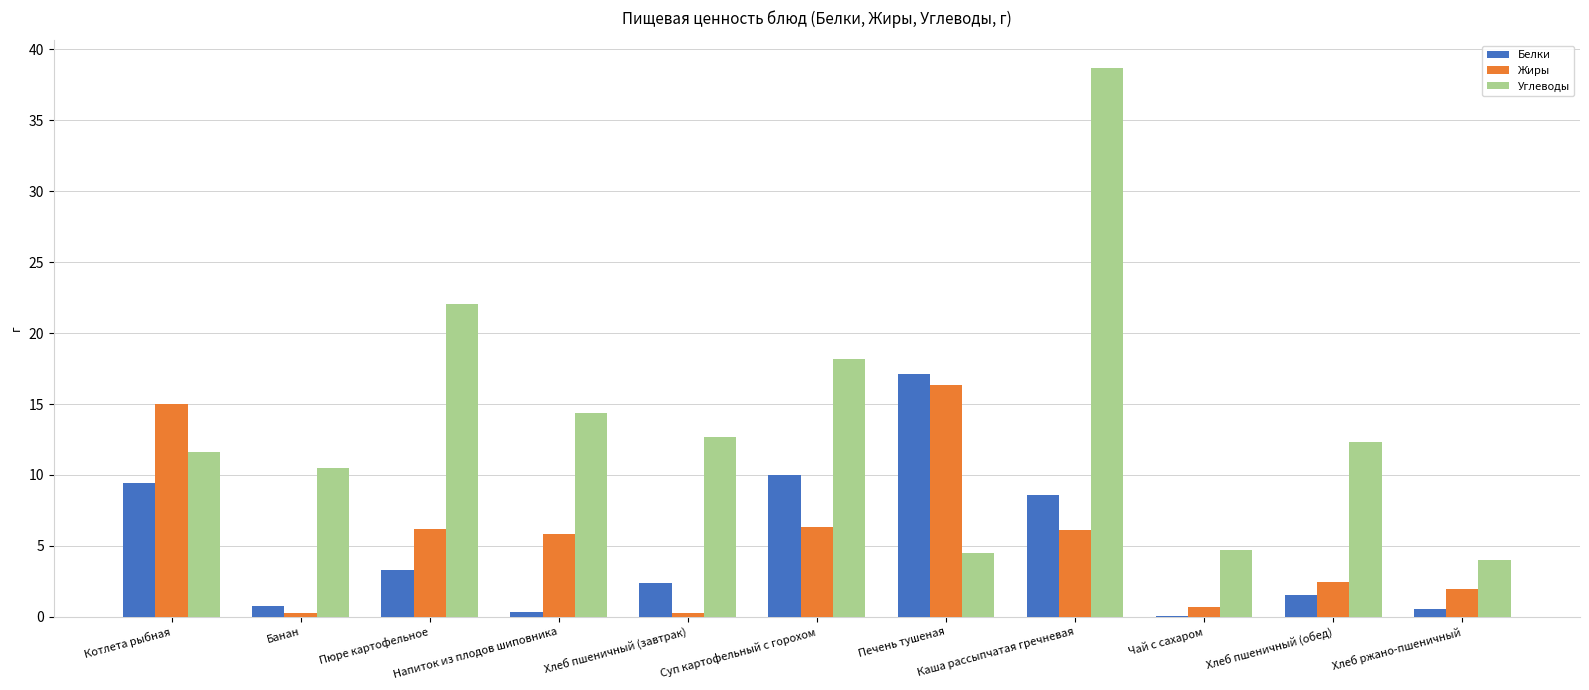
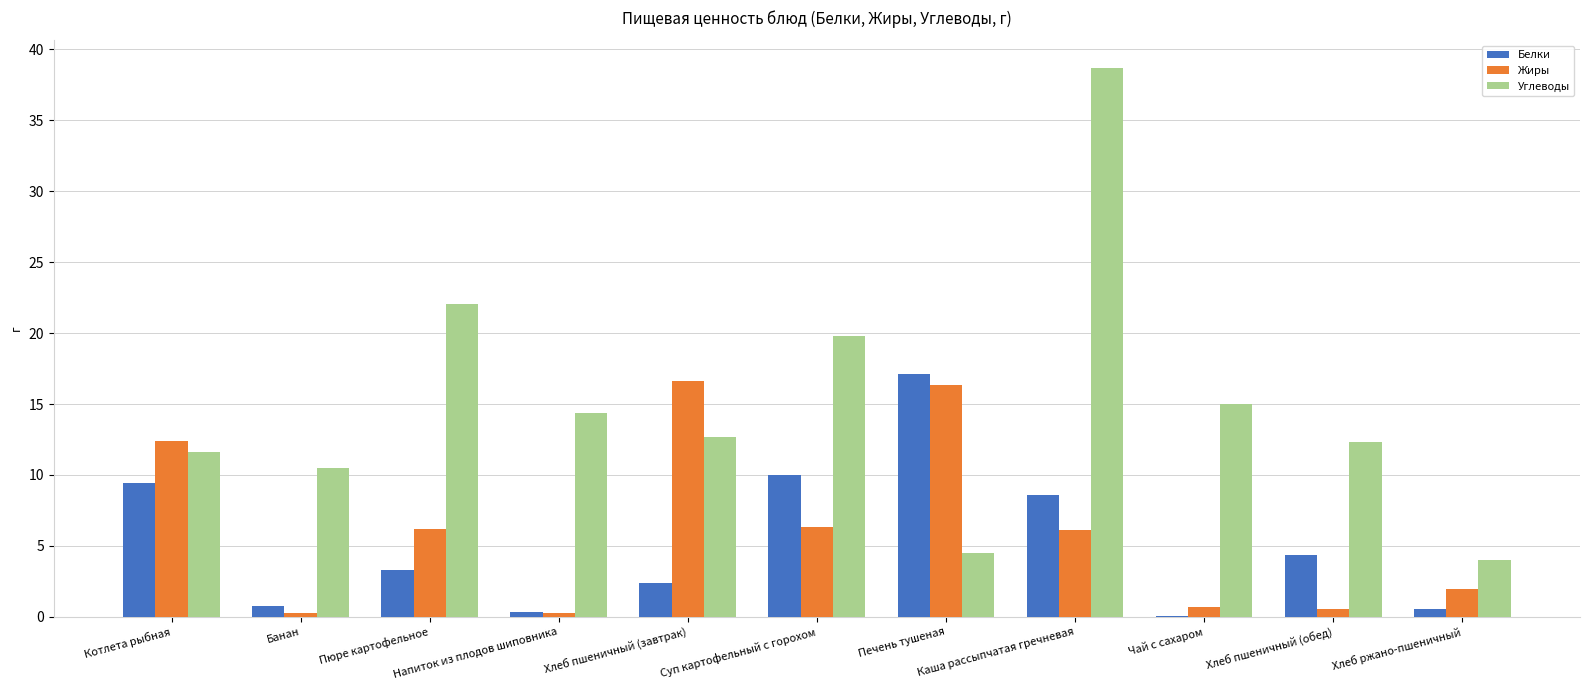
Жиры, Котлета рыбная: 15.0 -> 12.4
Жиры, Напиток из плодов шиповника: 5.9 -> 0.2
Жиры, Хлеб пшеничный (завтрак): 0.3 -> 16.6
Углеводы, Суп картофельный с горохом: 18.2 -> 19.8
Углеводы, Чай с сахаром: 4.7 -> 15.0
Белки, Хлеб пшеничный (обед): 1.5 -> 4.3
Жиры, Хлеб пшеничный (обед): 2.5 -> 0.6
